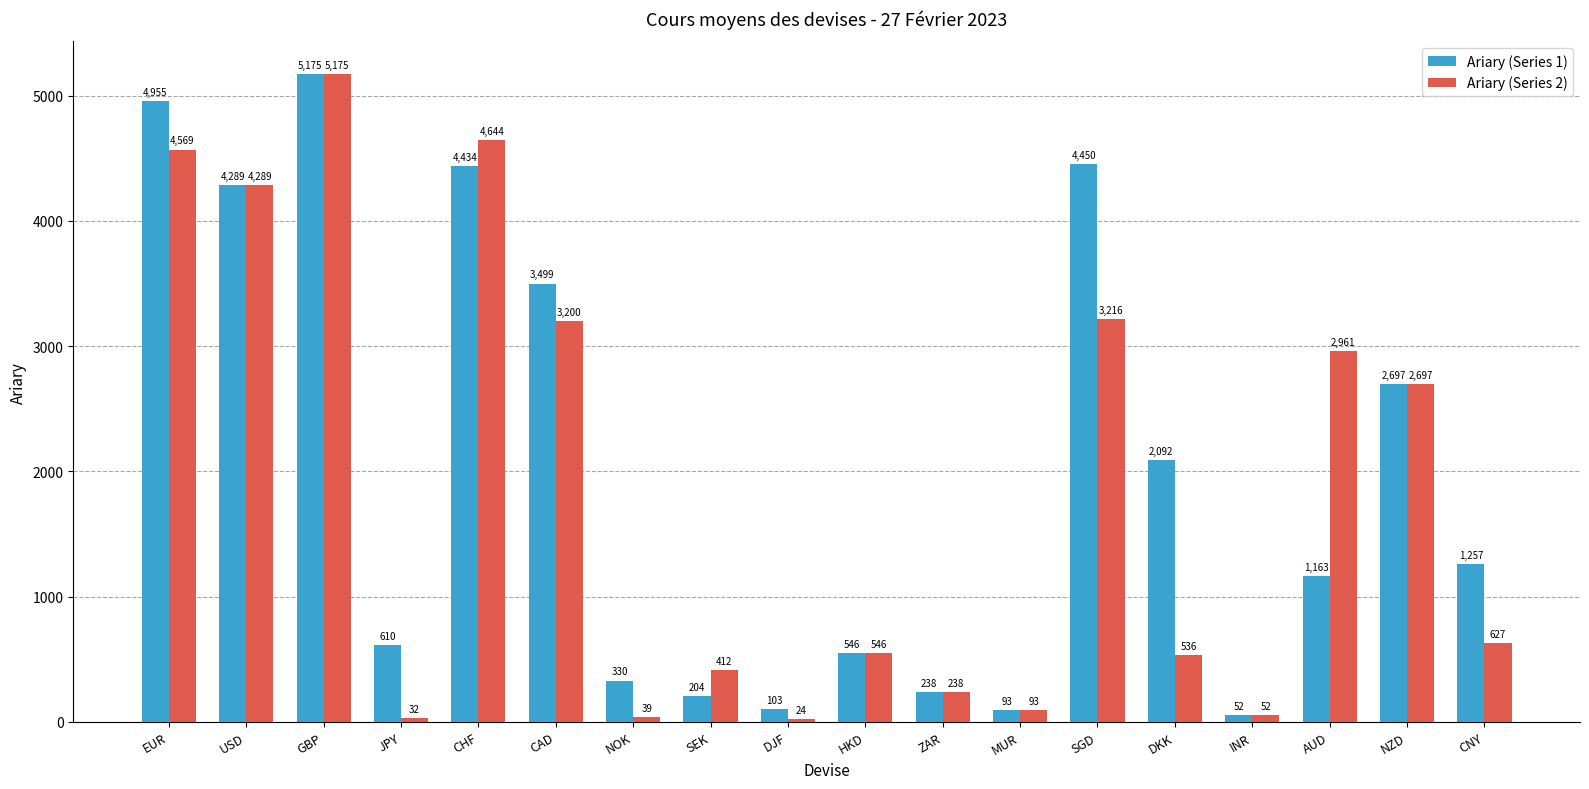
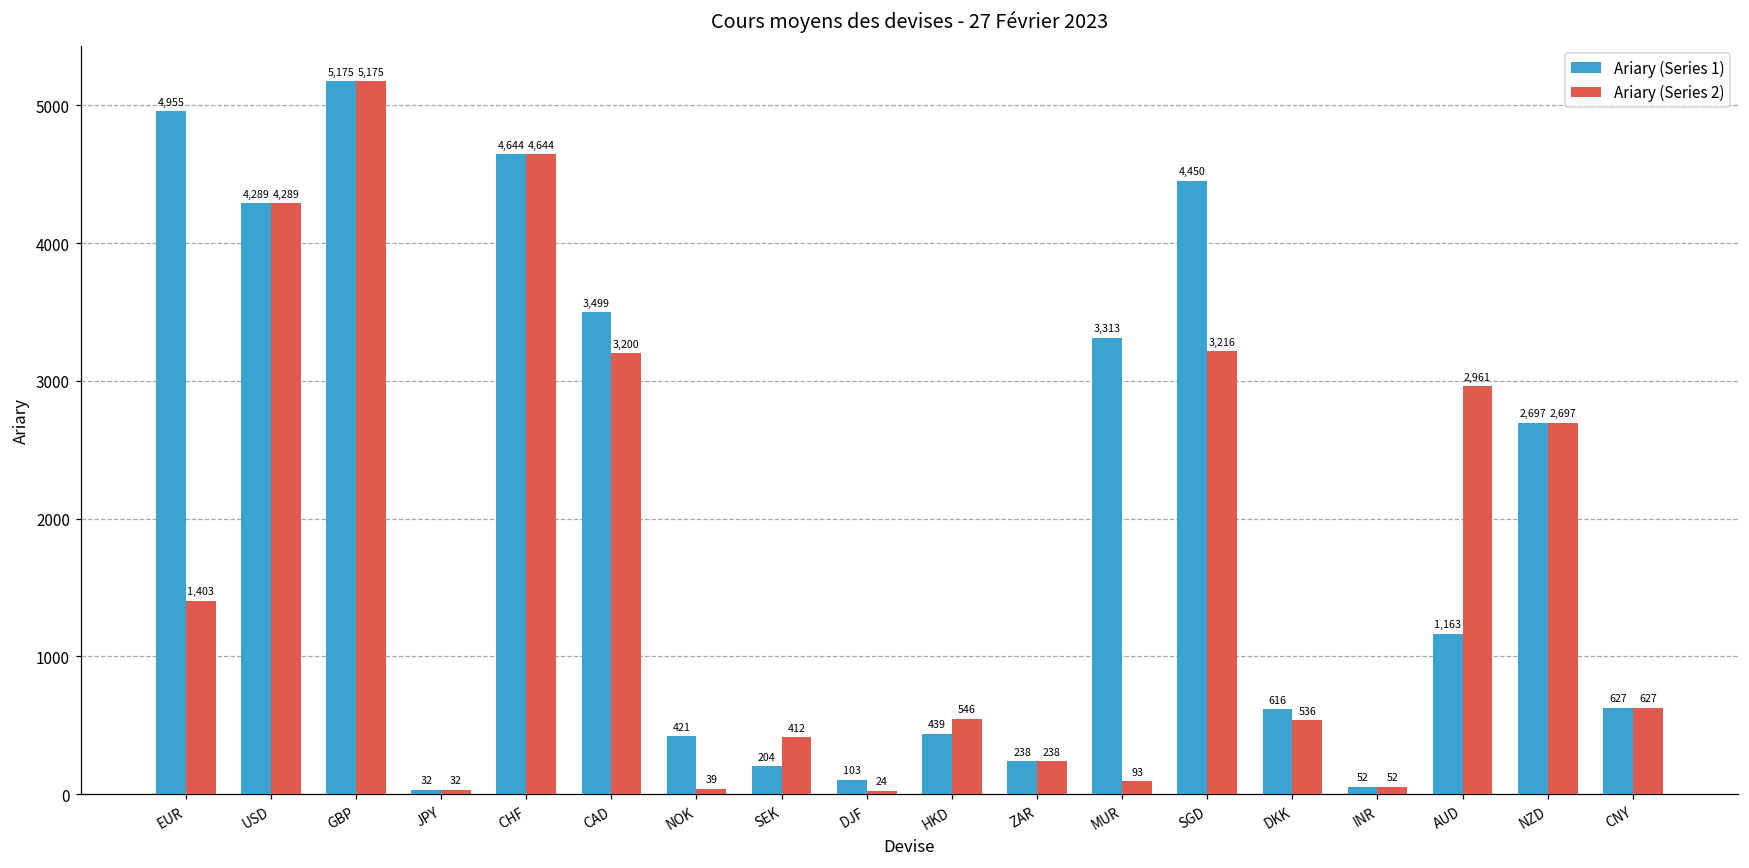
Ariary (Series 2), EUR: 4,569 -> 1,403
Ariary (Series 1), JPY: 610 -> 32
Ariary (Series 1), CHF: 4,434 -> 4,644
Ariary (Series 1), NOK: 330 -> 421
Ariary (Series 1), HKD: 546 -> 439
Ariary (Series 1), MUR: 93 -> 3,313
Ariary (Series 1), DKK: 2,092 -> 616
Ariary (Series 1), CNY: 1,257 -> 627
